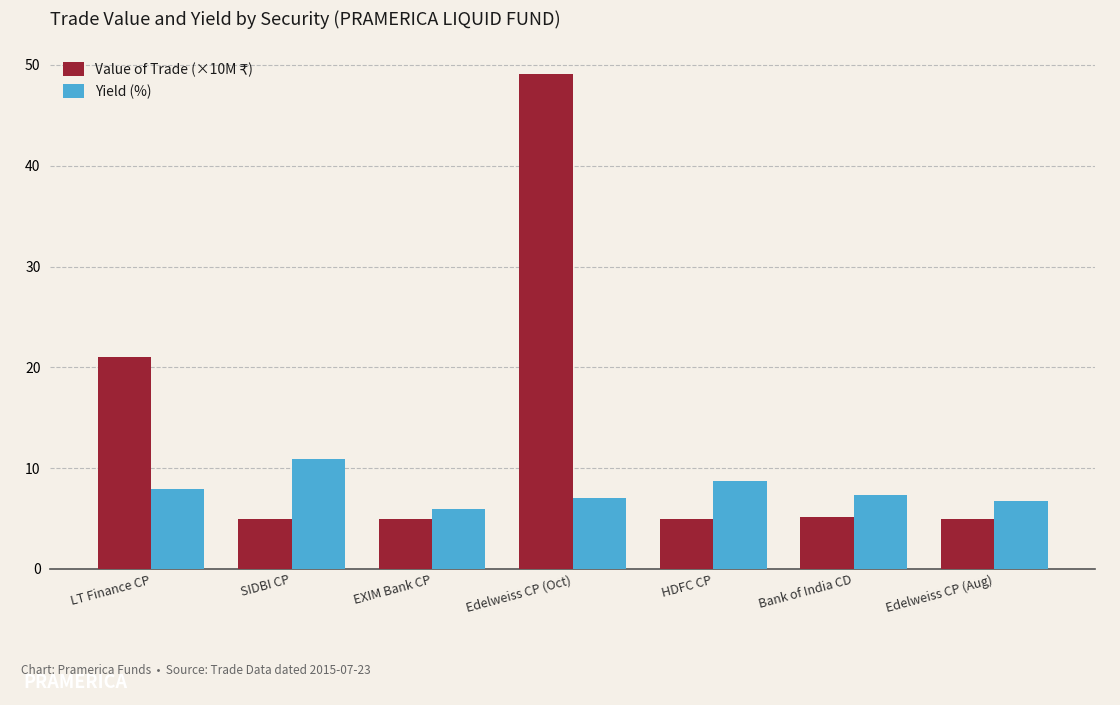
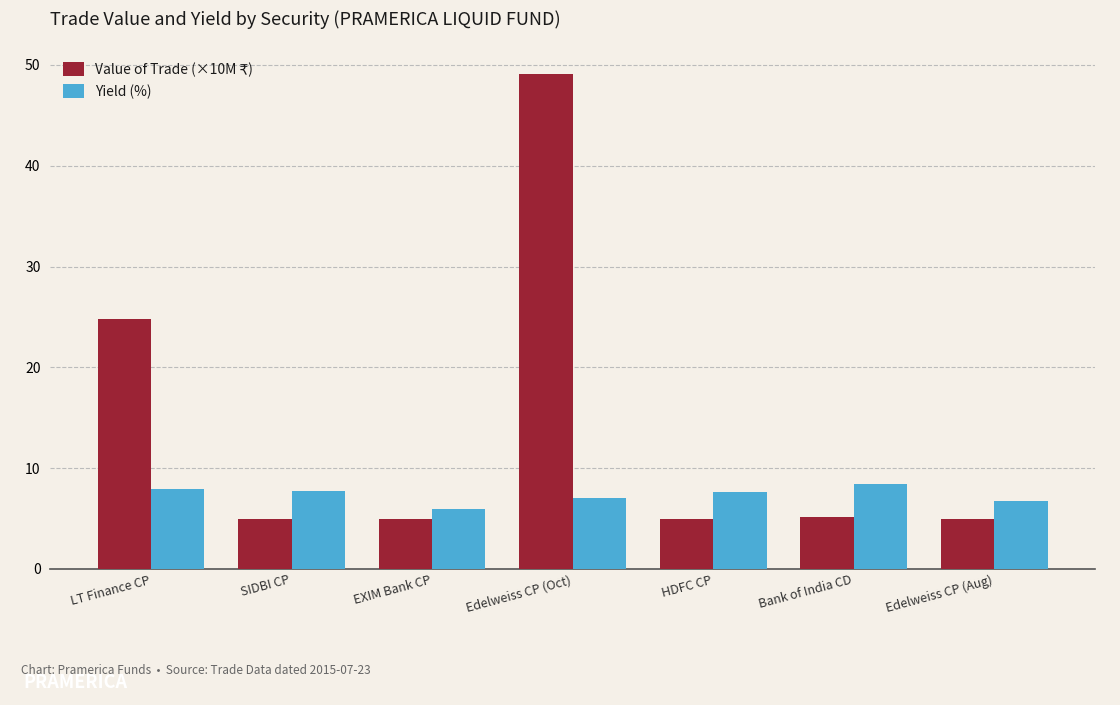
Value of Trade (×10M ₹), LT Finance CP: 21.0 -> 24.8
Yield (%), SIDBI CP: 10.9 -> 7.8
Yield (%), HDFC CP: 8.7 -> 7.6
Yield (%), Bank of India CD: 7.4 -> 8.4
